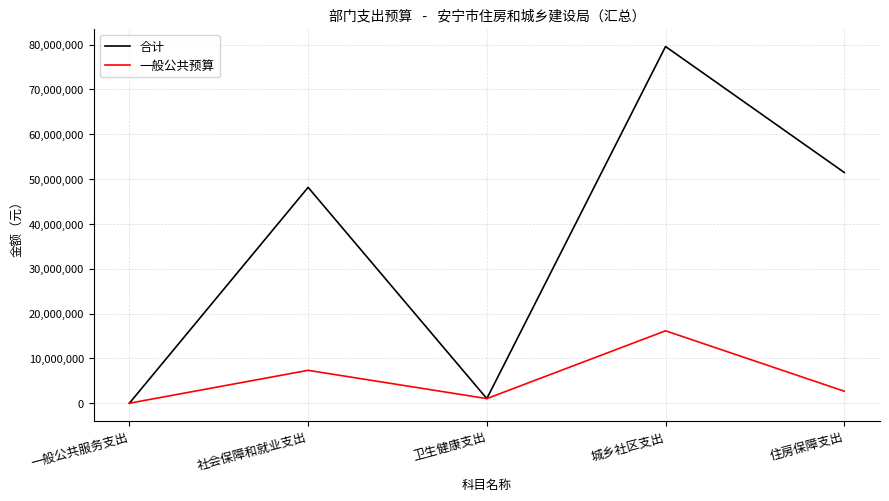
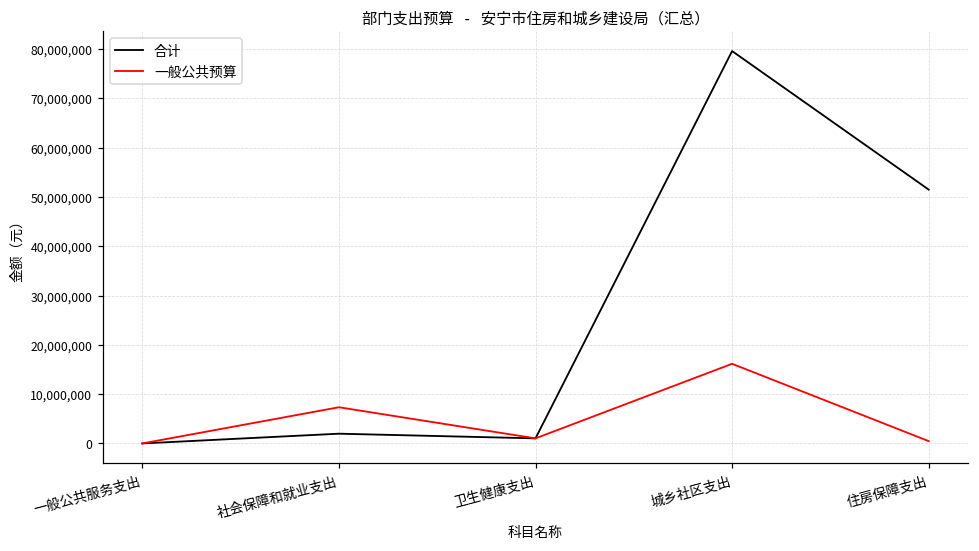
合计, 社会保障和就业支出: 48,000,000 -> 2,000,000
一般公共预算, 住房保障支出: 3,000,000 -> 0
